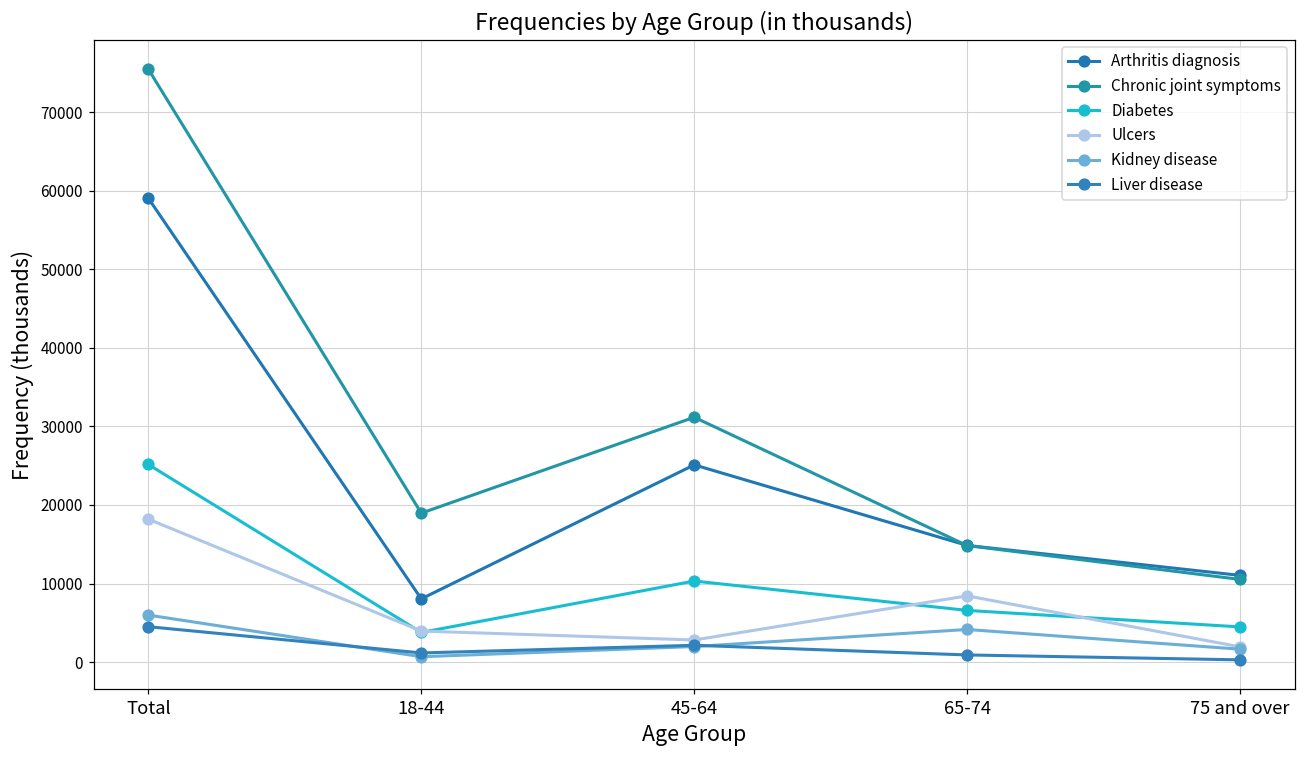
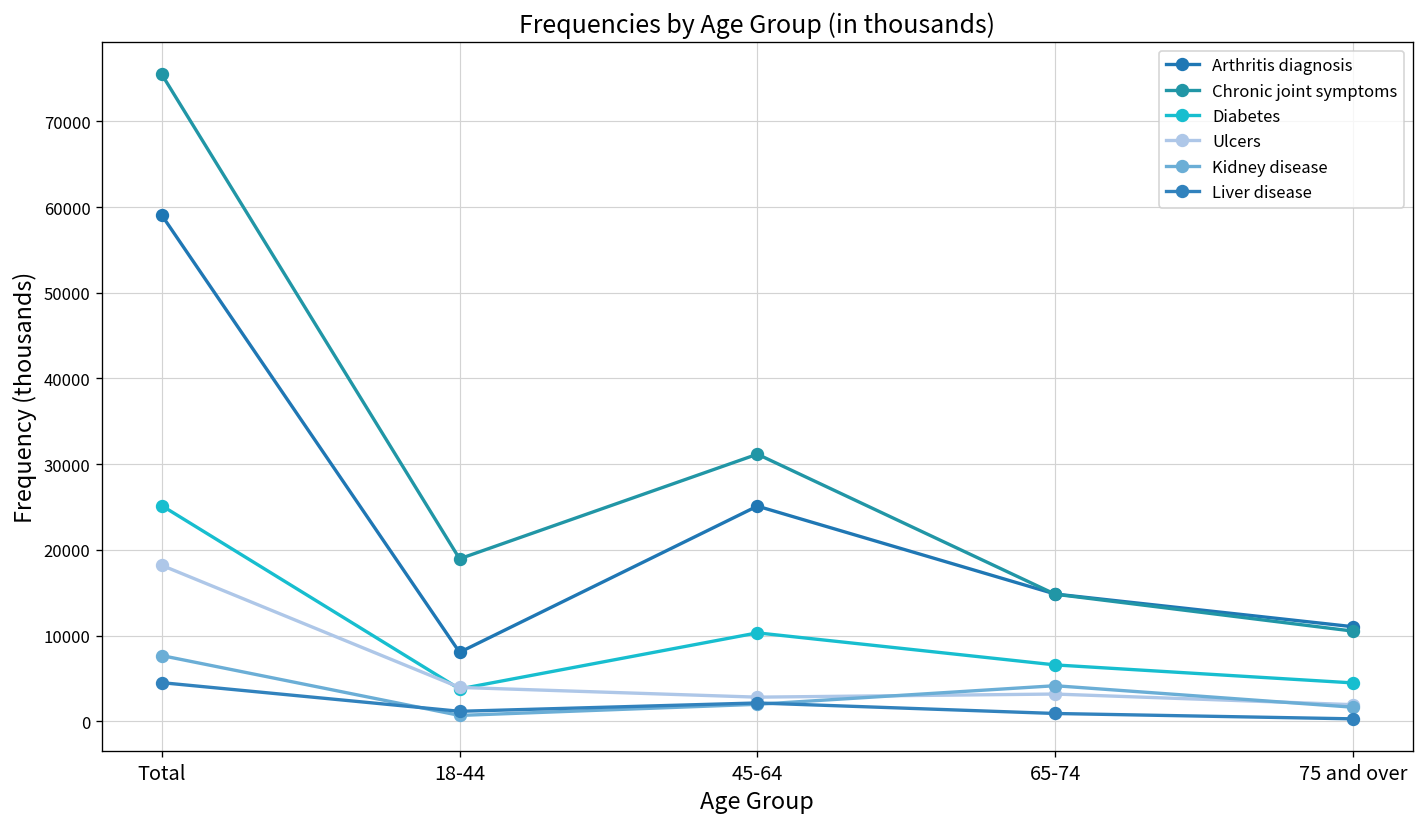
Kidney disease, Total: 6000 -> 8000
Ulcers, 65-74: 8000 -> 3000
